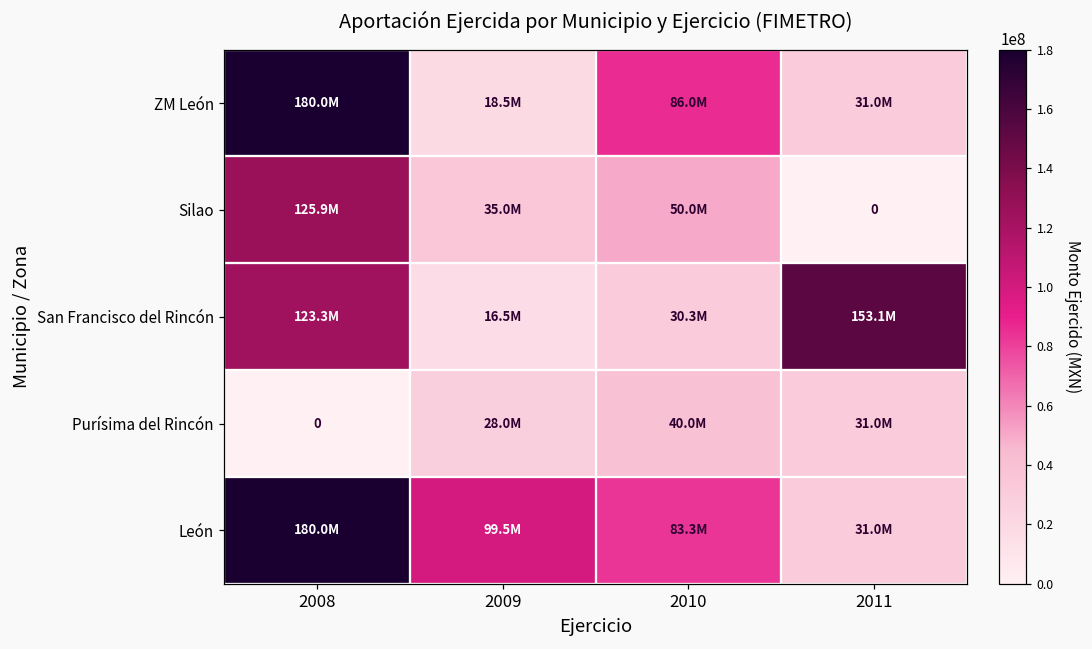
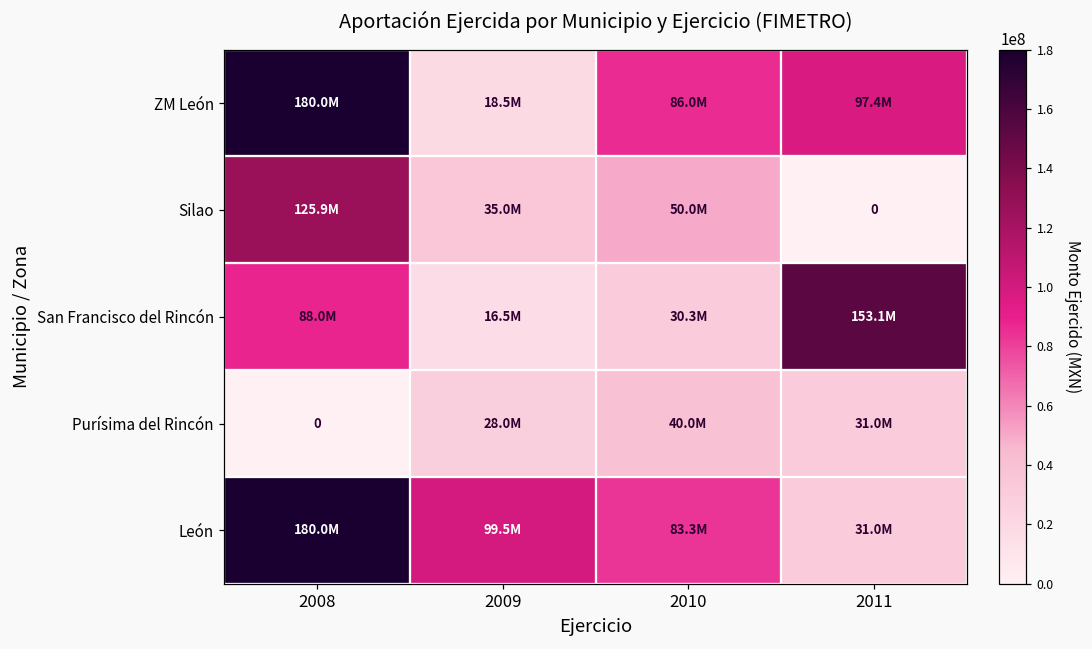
ZM León, 2011: 31.0M -> 97.4M
San Francisco del Rincón, 2008: 123.3M -> 88.0M
